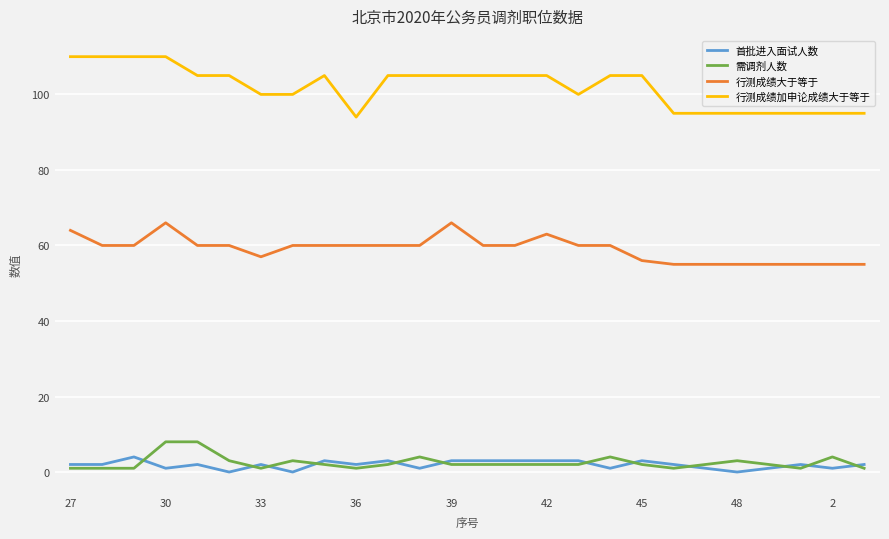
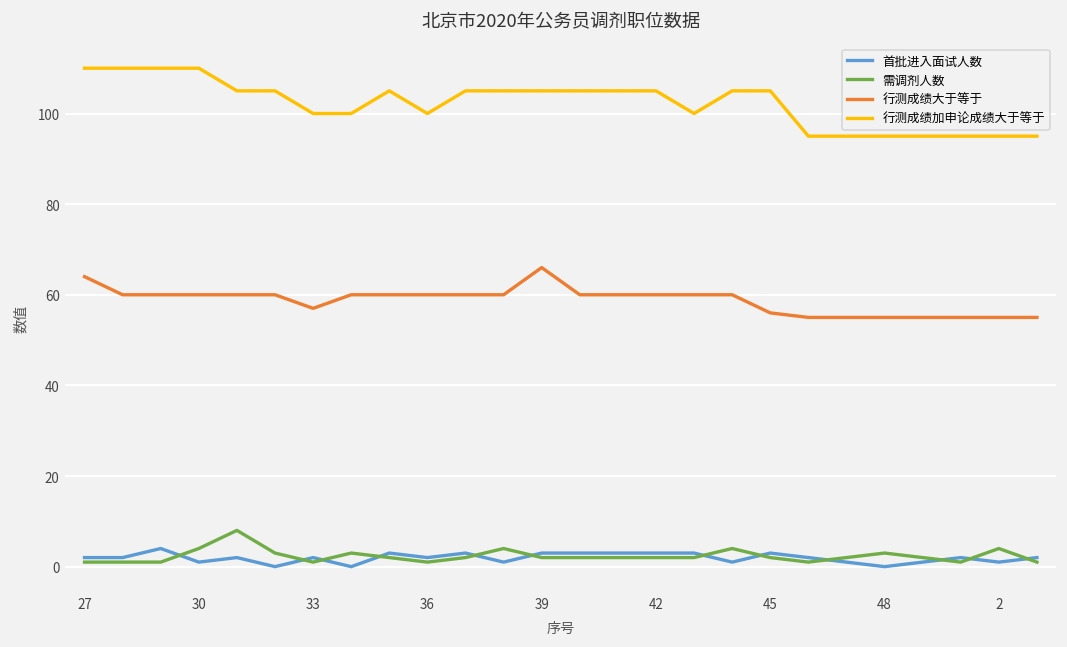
需调剂人数, 30: 8 -> 4
行测成绩大于等于, 30: 66 -> 60
行测成绩加申论成绩大于等于, 36: 94 -> 100
行测成绩大于等于, 42: 63 -> 60
